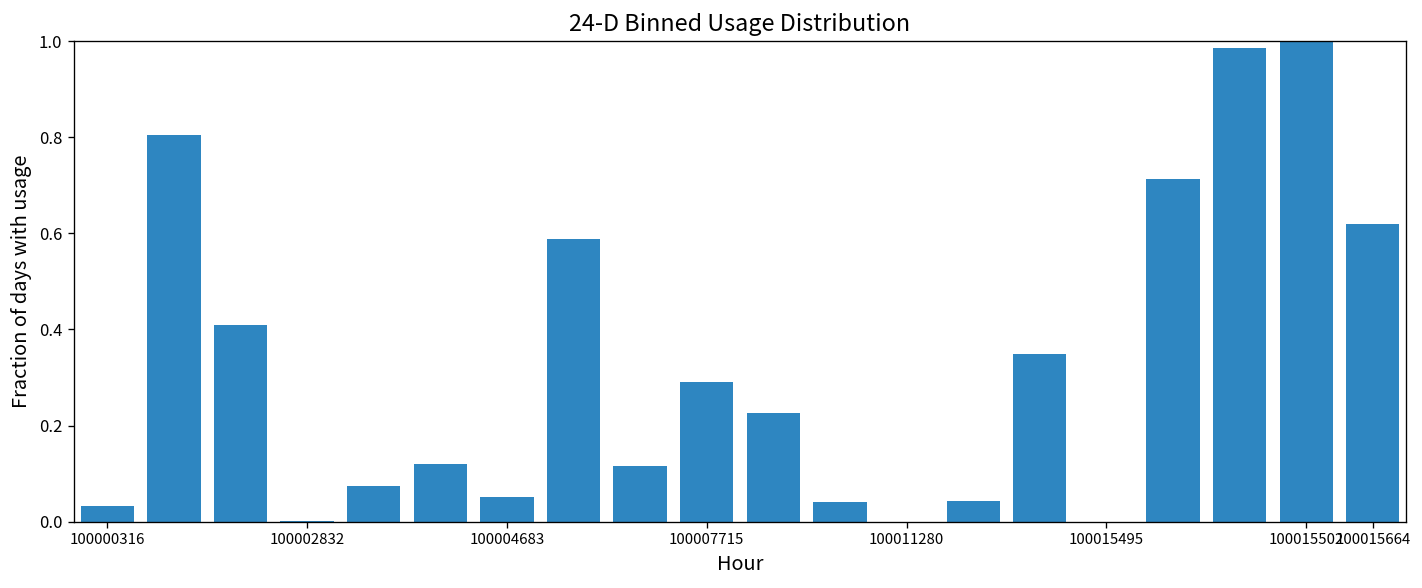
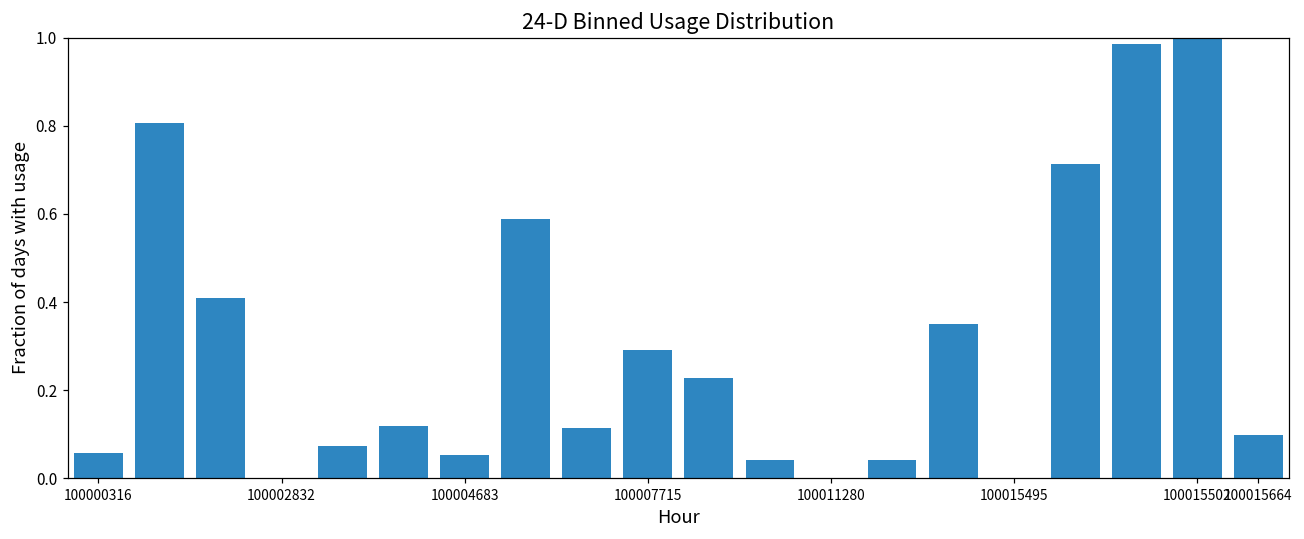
100000316: 0.03 -> 0.06
100015664: 0.62 -> 0.10
